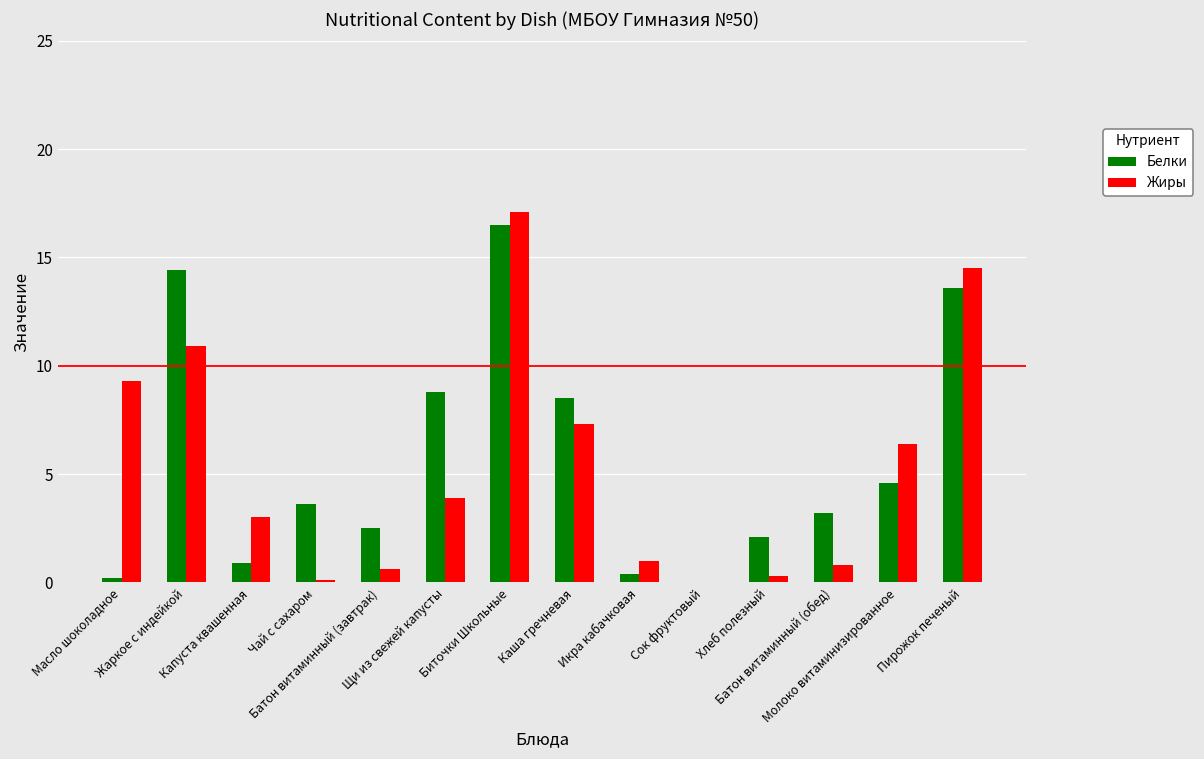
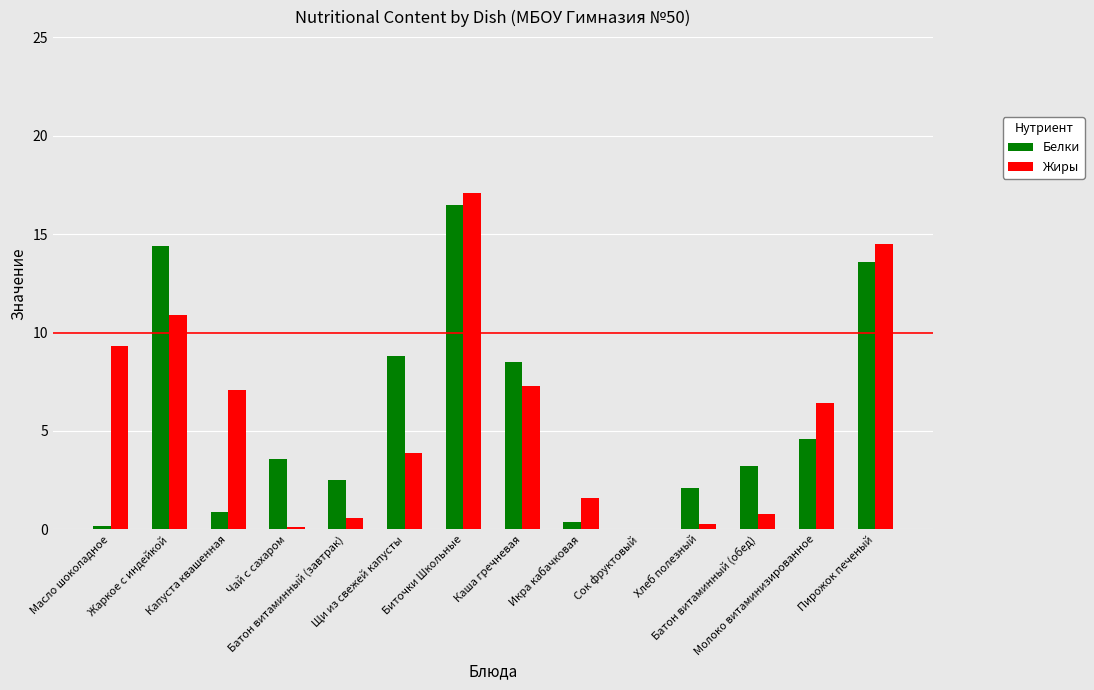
Жиры, Капуста квашенная: 3.0 -> 7.1
Жиры, Икра кабачковая: 1.0 -> 1.6
